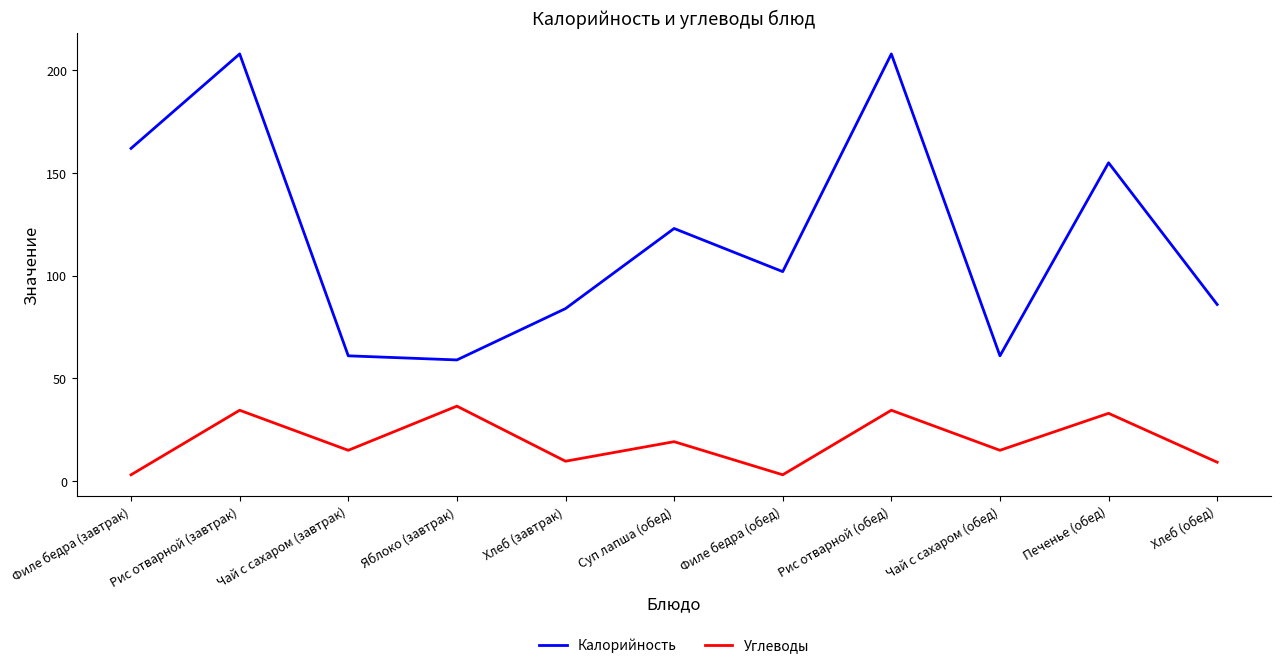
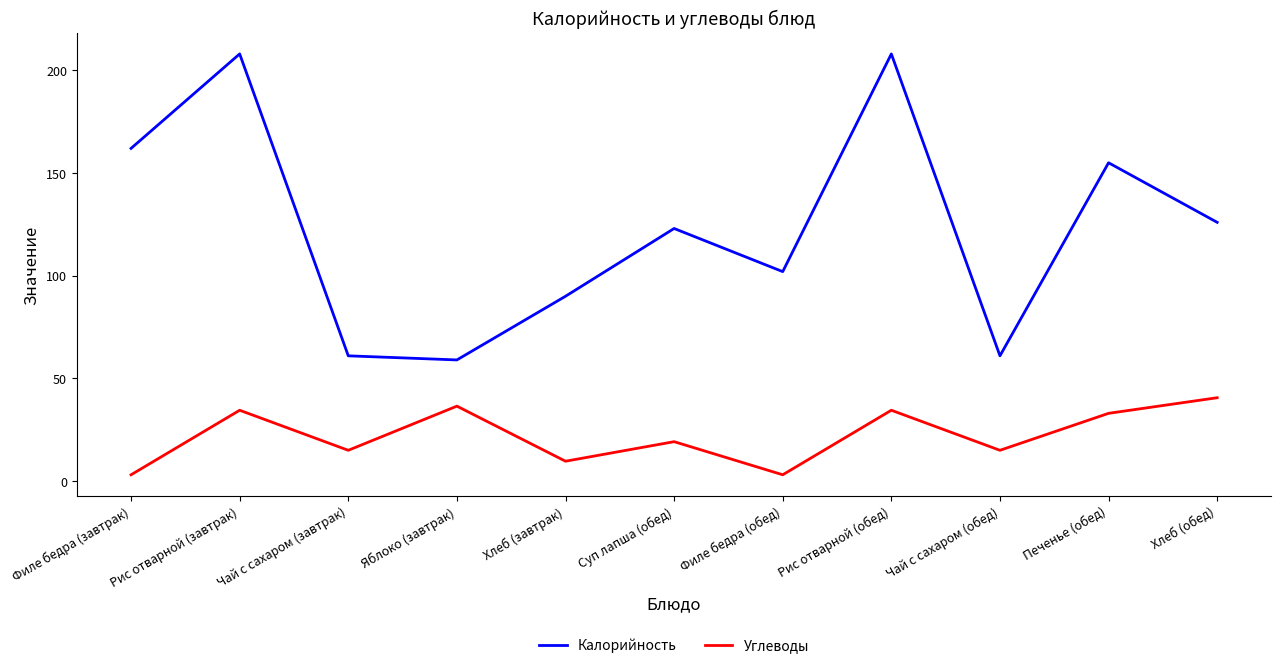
Калорийность, Хлеб (завтрак): 84 -> 90
Калорийность, Хлеб (обед): 86 -> 126
Углеводы, Хлеб (обед): 9 -> 41
